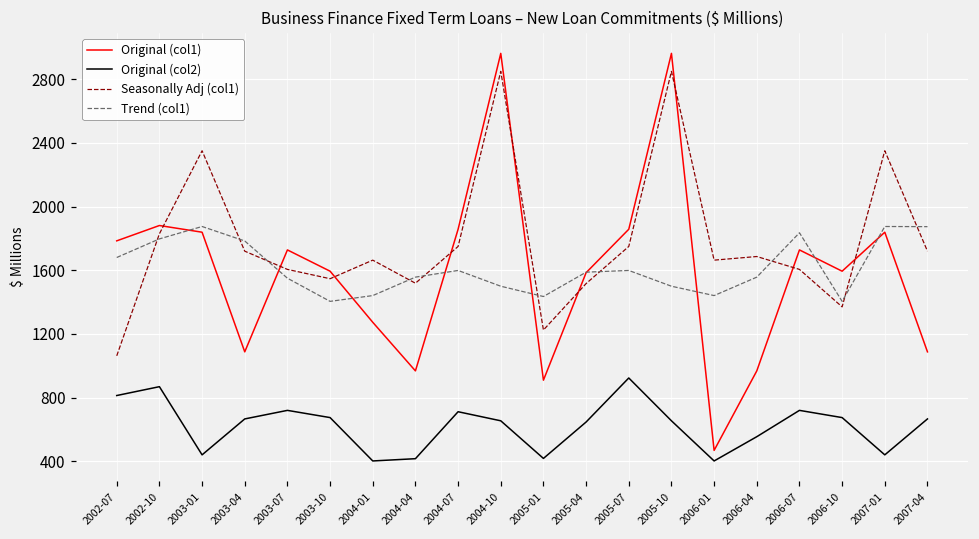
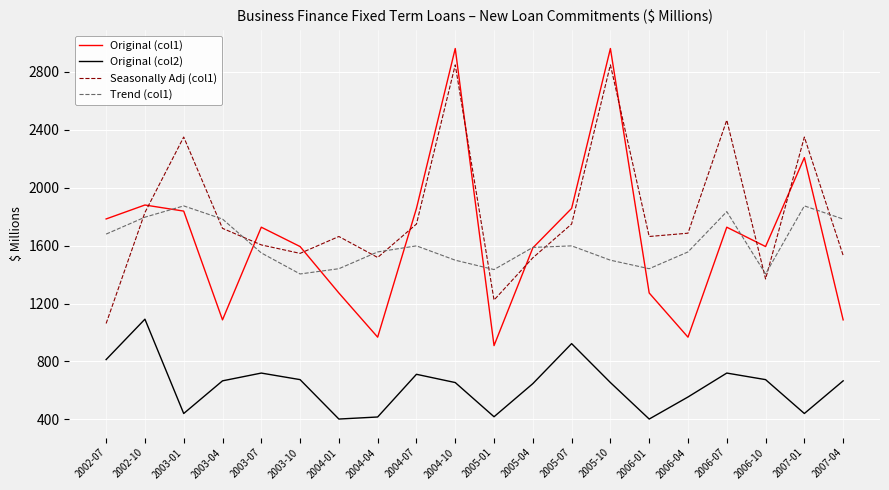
Original (col2), 2002-10: 870 -> 1090
Original (col1), 2006-01: 470 -> 1270
Seasonally Adj (col1), 2006-07: 1610 -> 2470
Original (col1), 2007-01: 1840 -> 2210
Seasonally Adj (col1), 2007-04: 1720 -> 1530
Trend (col1), 2007-04: 1870 -> 1780
